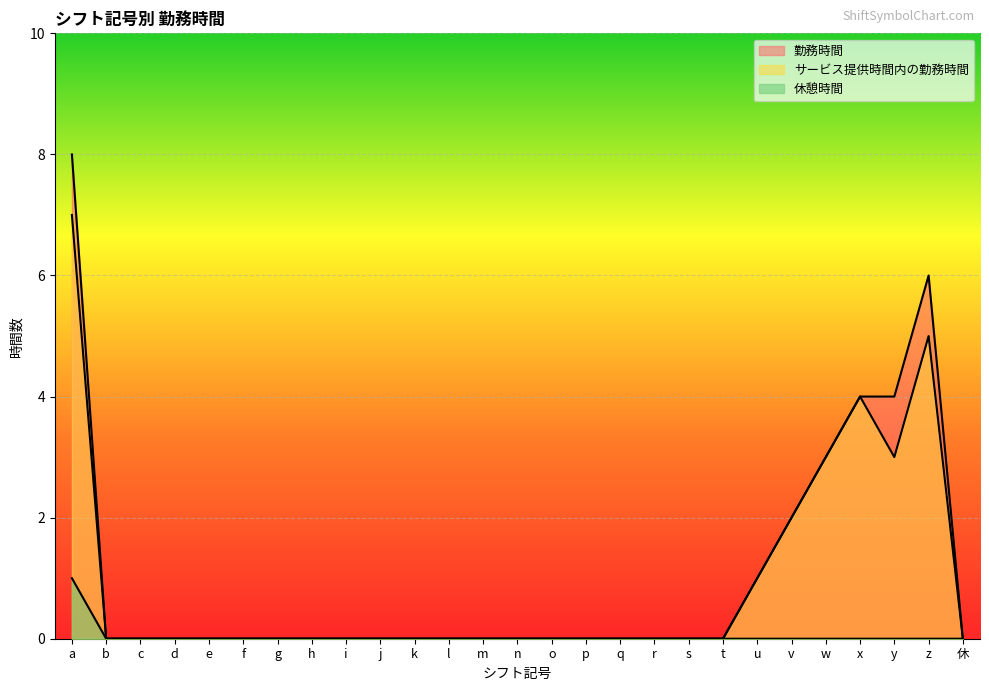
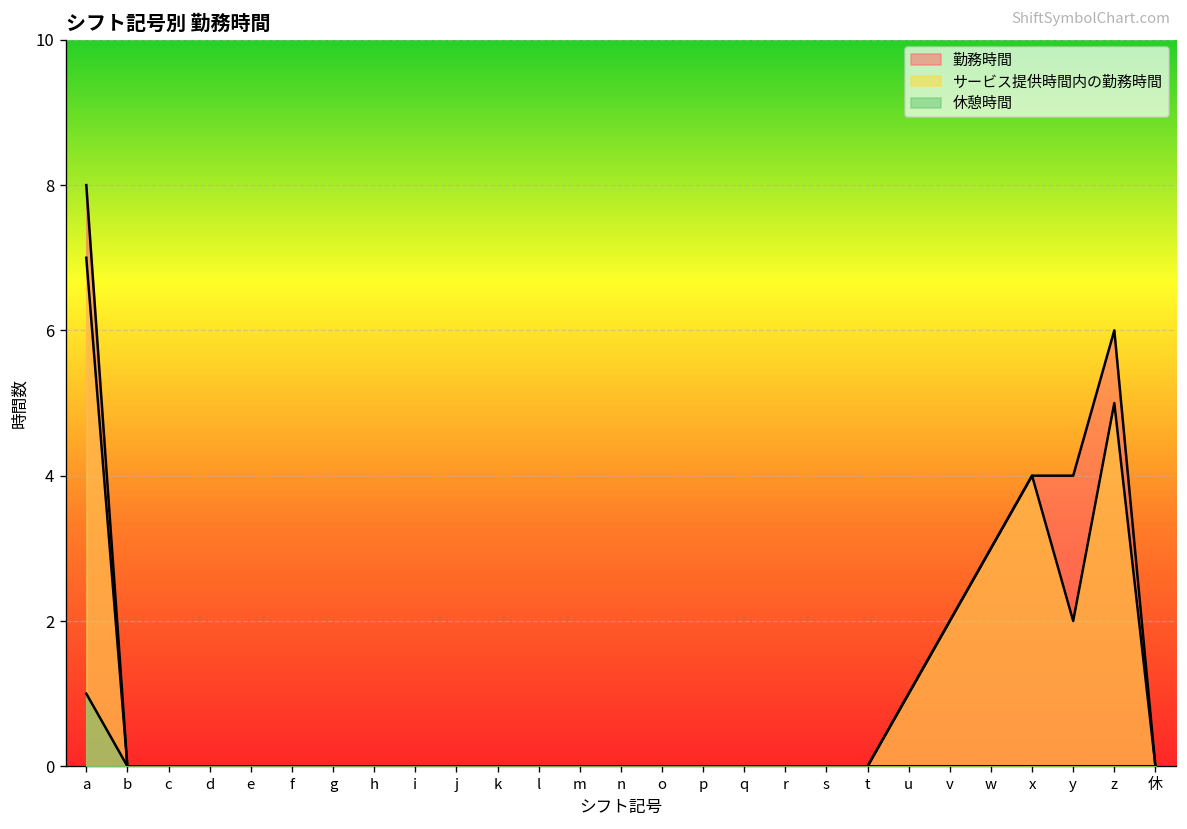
サービス提供時間内の勤務時間, y: 3 -> 2
